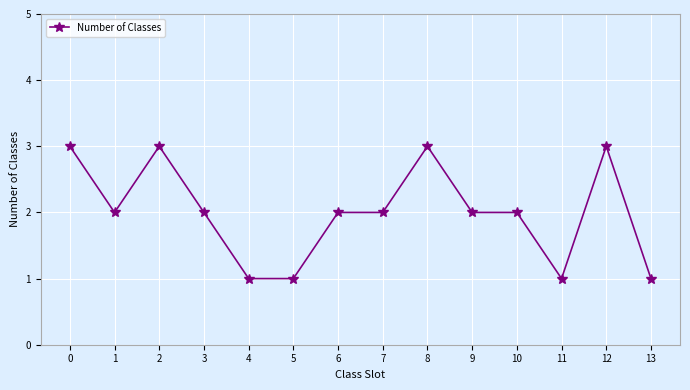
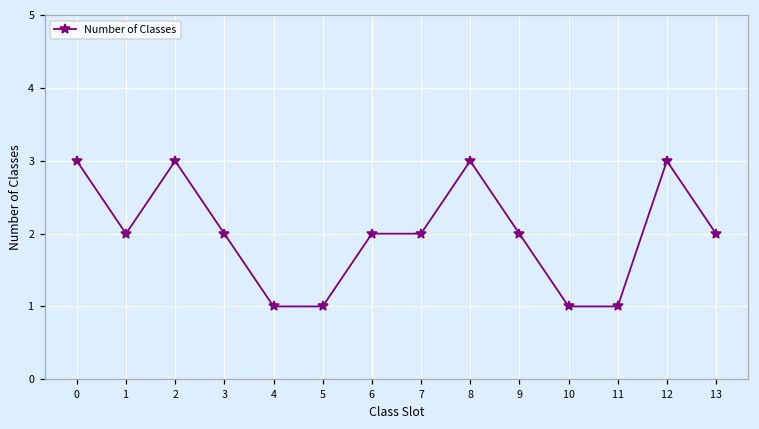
10: 2 -> 1
13: 1 -> 2
